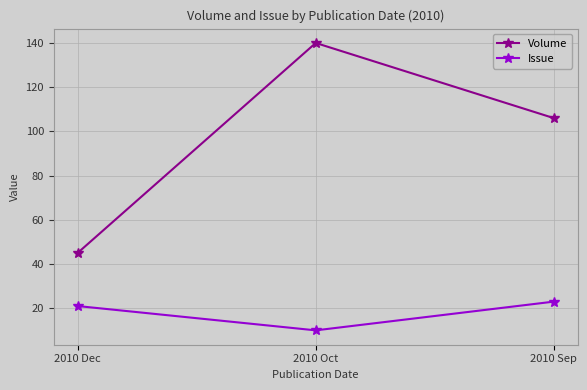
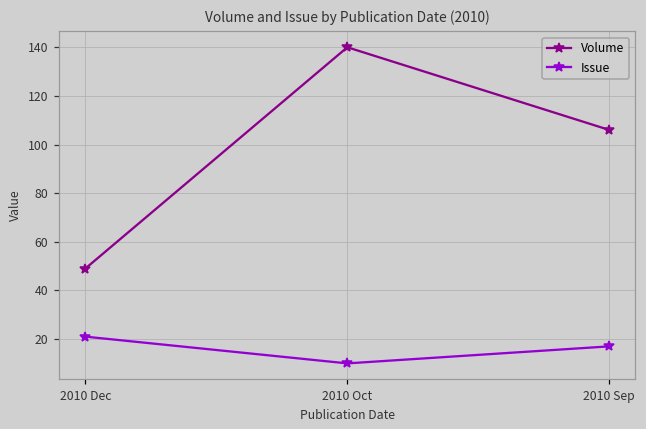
Volume, 2010 Dec: 45 -> 49
Issue, 2010 Sep: 23 -> 17
